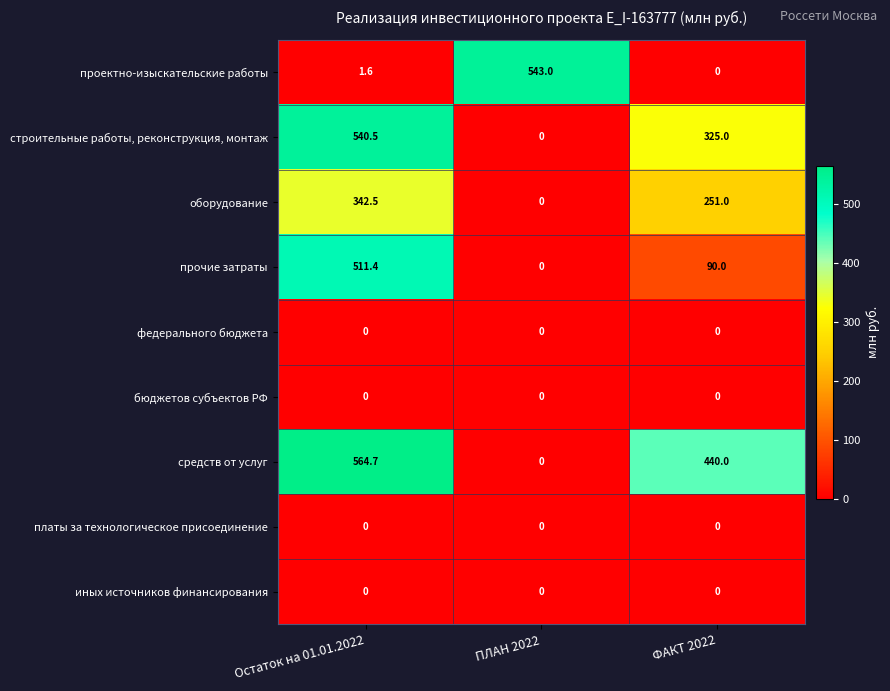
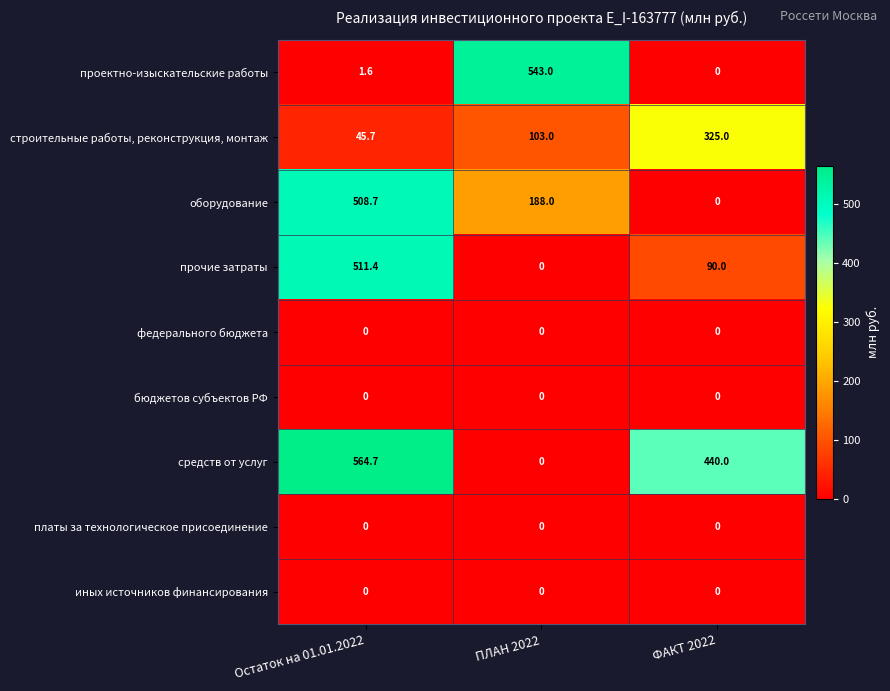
строительные работы, реконструкция, монтаж, Остаток на 01.01.2022: 540.5 -> 45.7
строительные работы, реконструкция, монтаж, ПЛАН 2022: 0 -> 103.0
оборудование, Остаток на 01.01.2022: 342.5 -> 508.7
оборудование, ПЛАН 2022: 0 -> 188.0
оборудование, ФАКТ 2022: 251.0 -> 0
